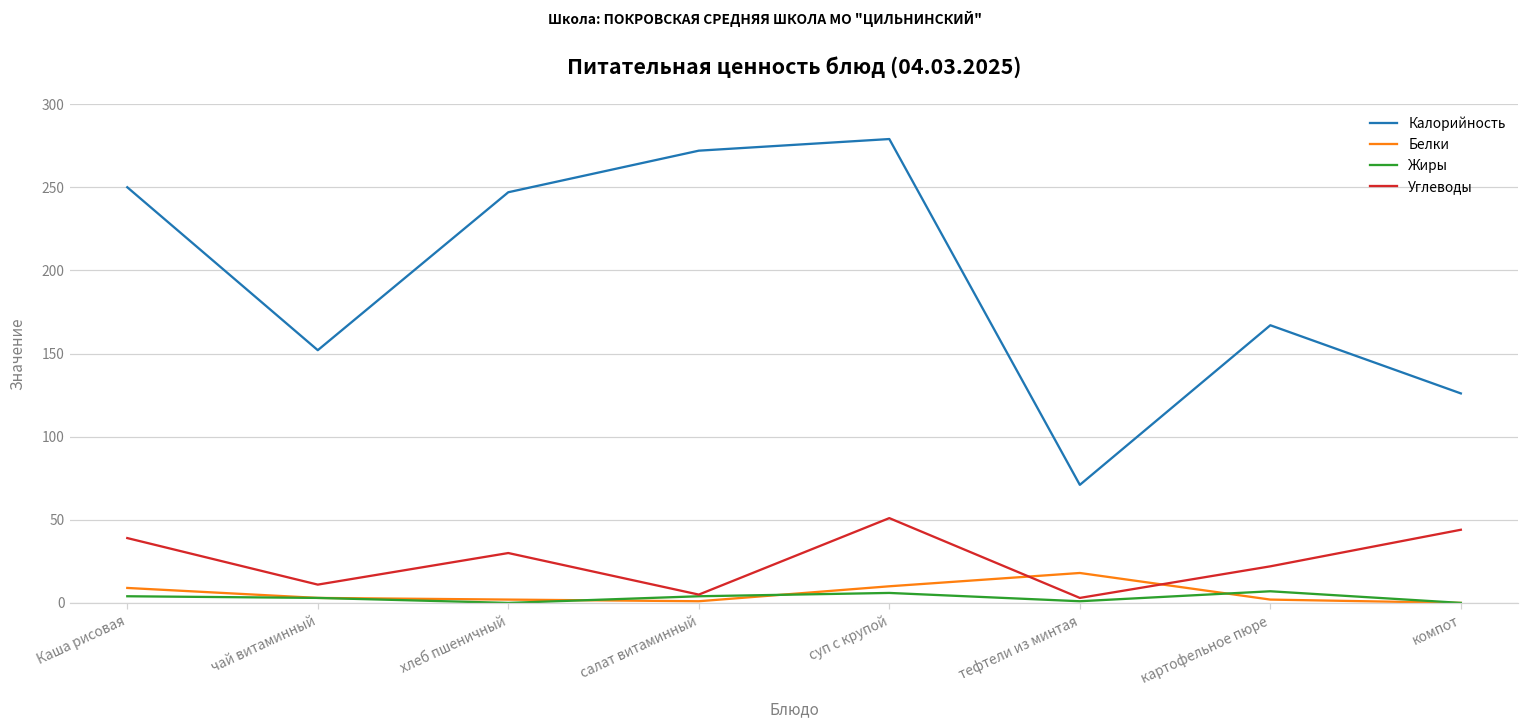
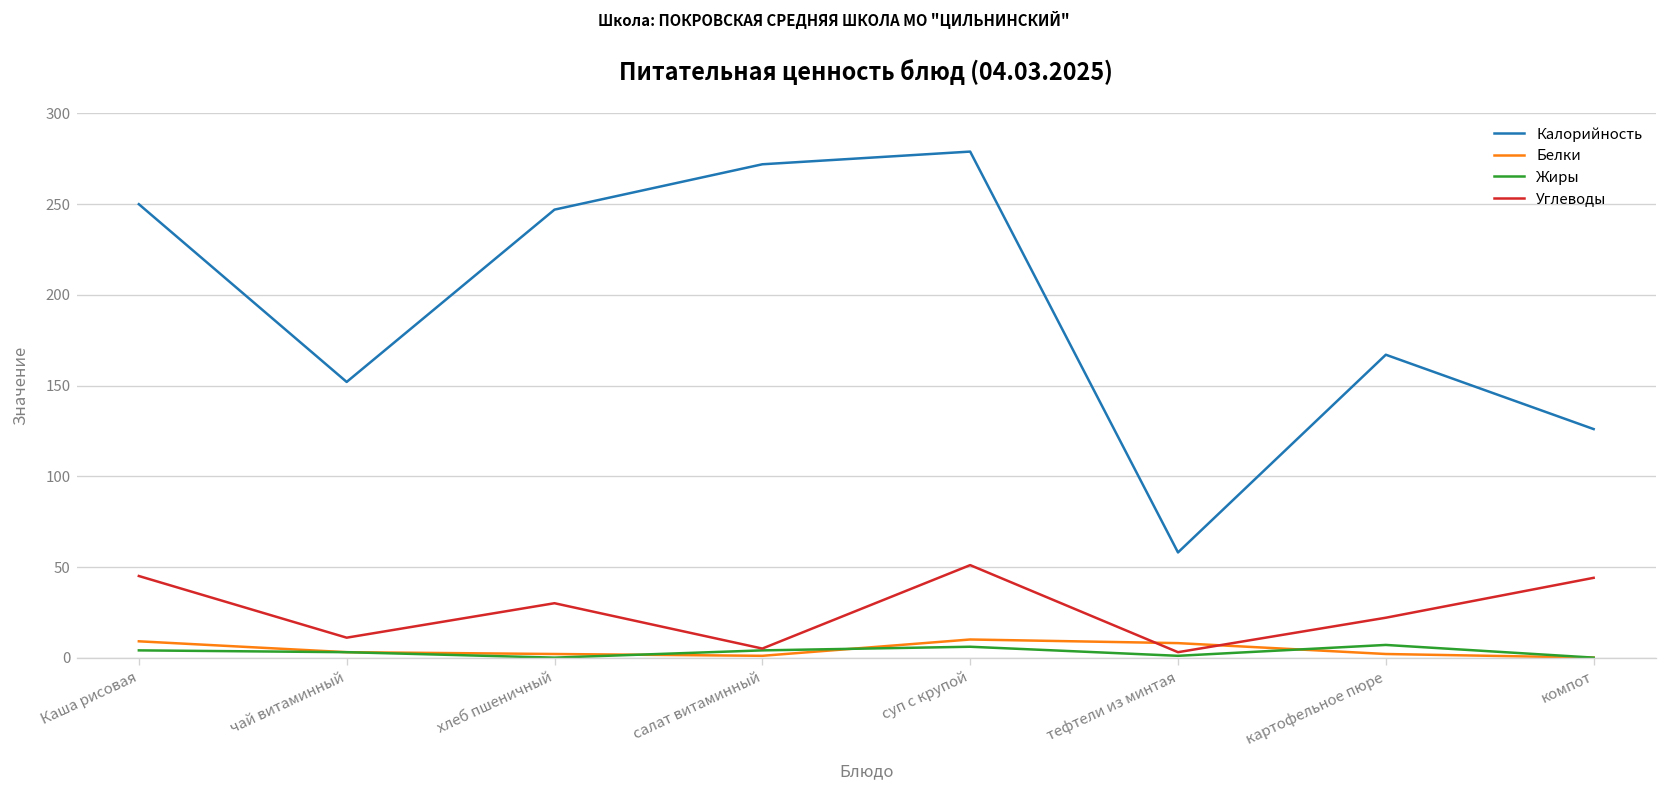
Углеводы, Каша рисовая: 39 -> 45
Калорийность, тефтели из минтая: 71 -> 58
Белки, тефтели из минтая: 18 -> 8
